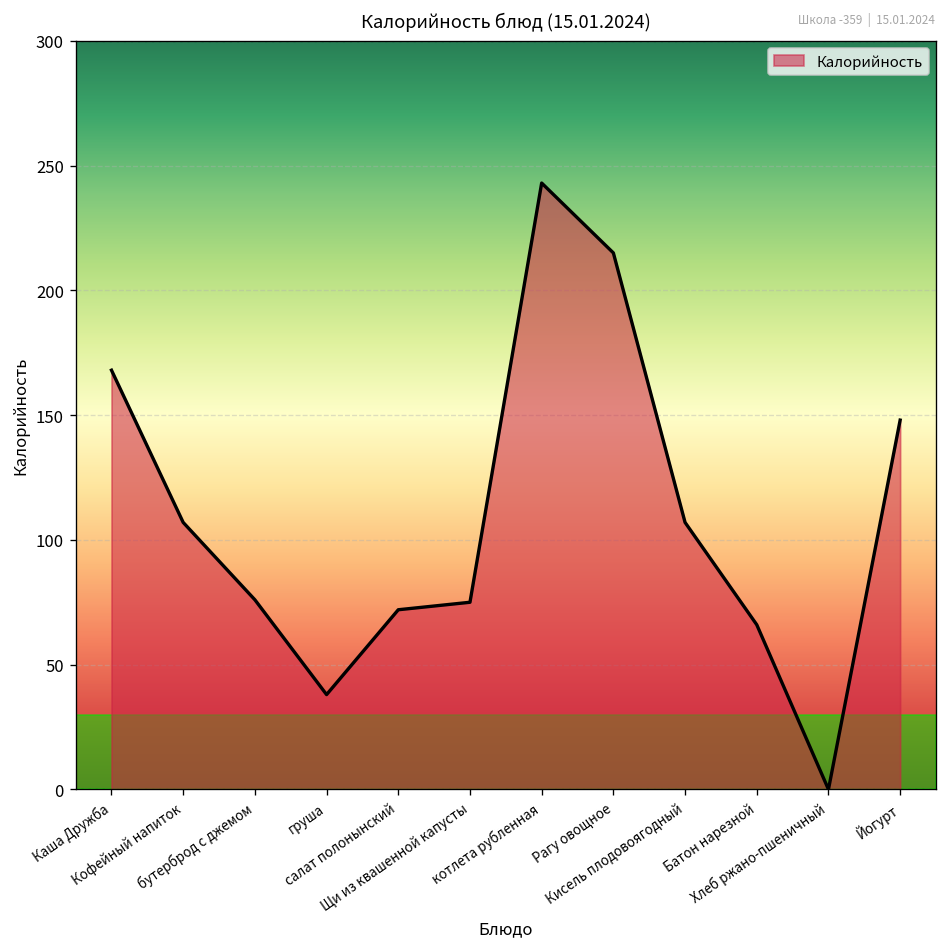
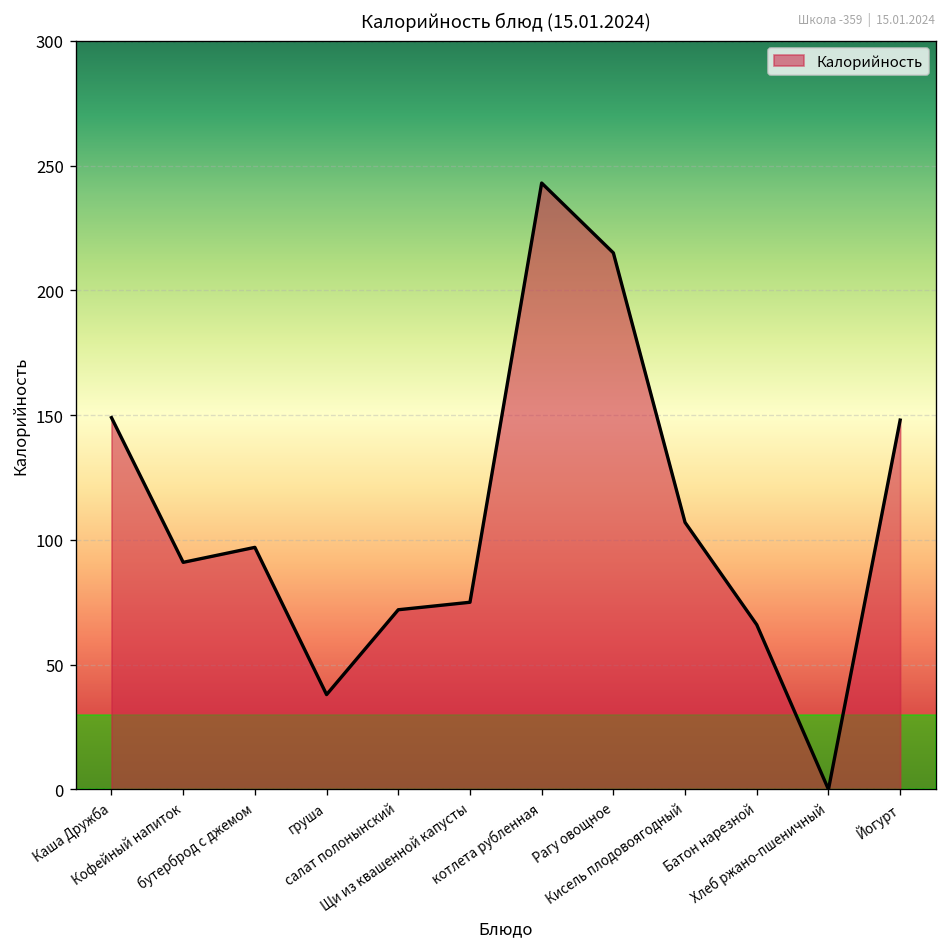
Каша Дружба: 168 -> 149
Кофейный напиток: 107 -> 91
бутерброд с джемом: 76 -> 97
